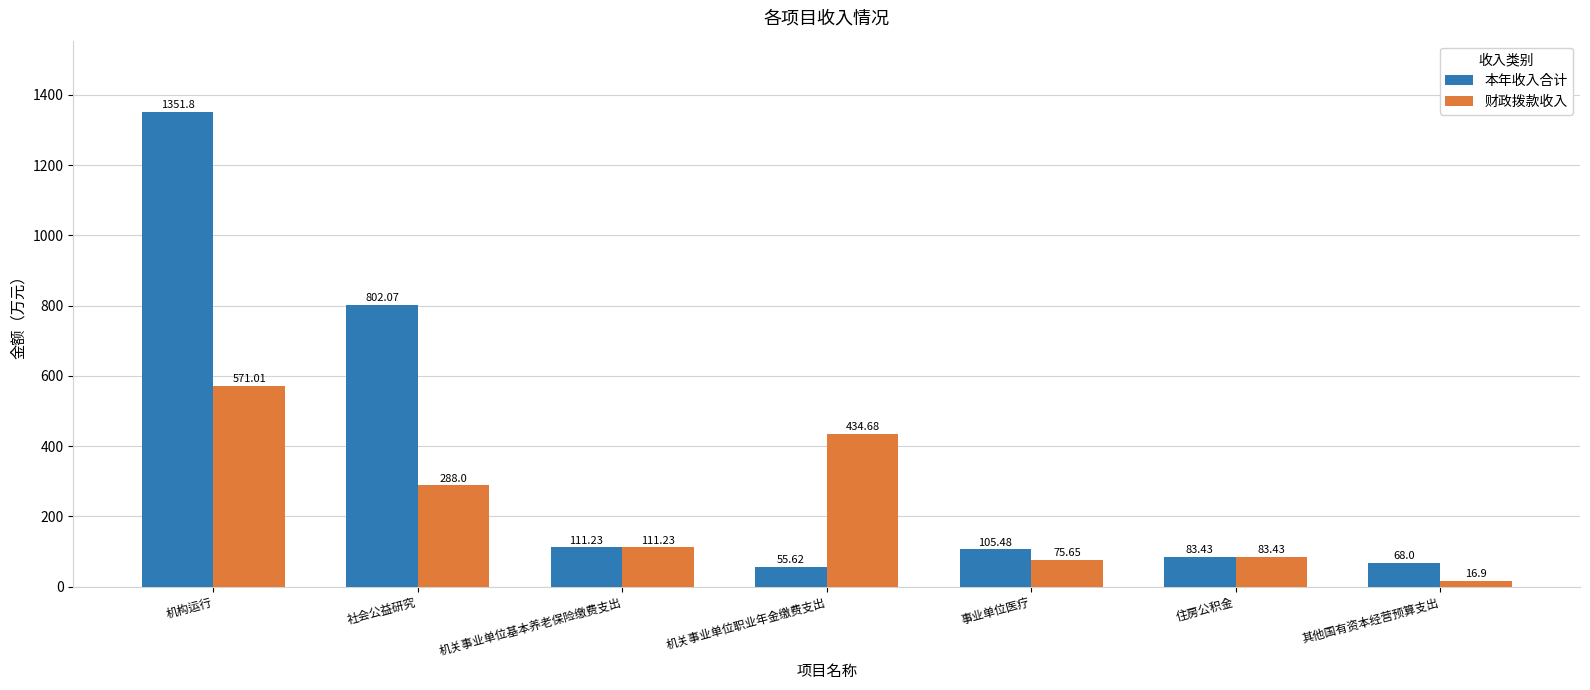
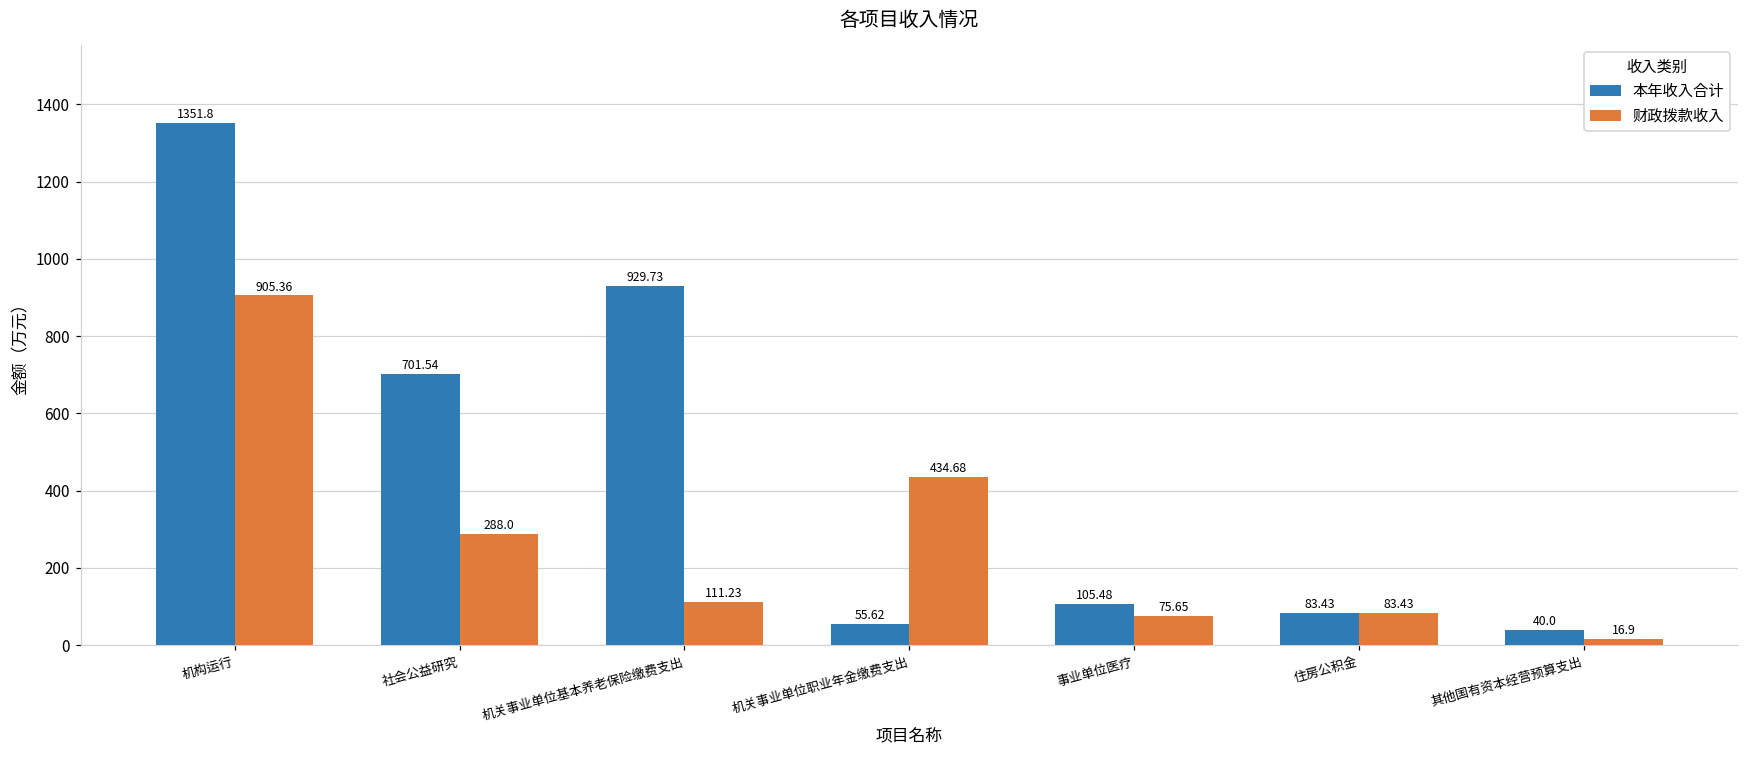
财政拨款收入, 机构运行: 571.01 -> 905.36
本年收入合计, 社会公益研究: 802.07 -> 701.54
本年收入合计, 机关事业单位基本养老保险缴费支出: 111.23 -> 929.73
本年收入合计, 其他国有资本经营预算支出: 68.0 -> 40.0
